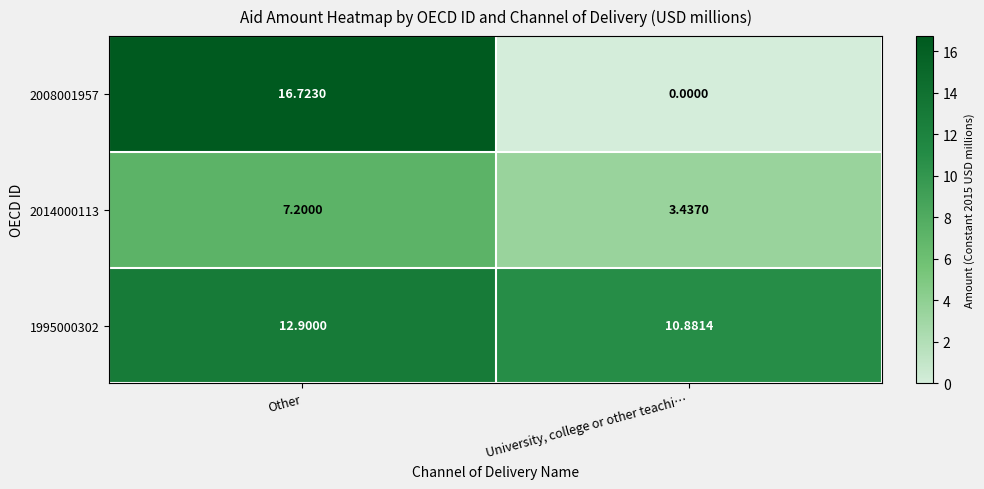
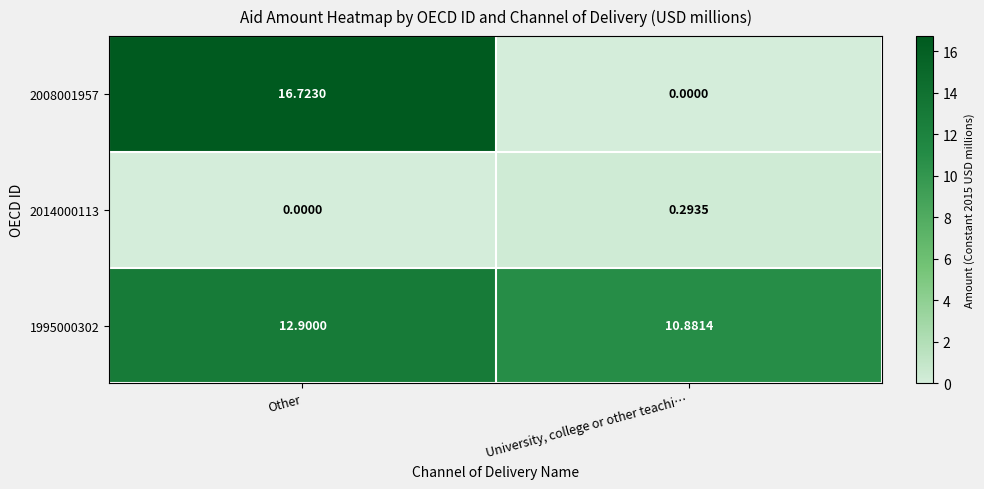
2014000113, Other: 7.2000 -> 0.0000
2014000113, University, college or other teachi…: 3.4370 -> 0.2935
